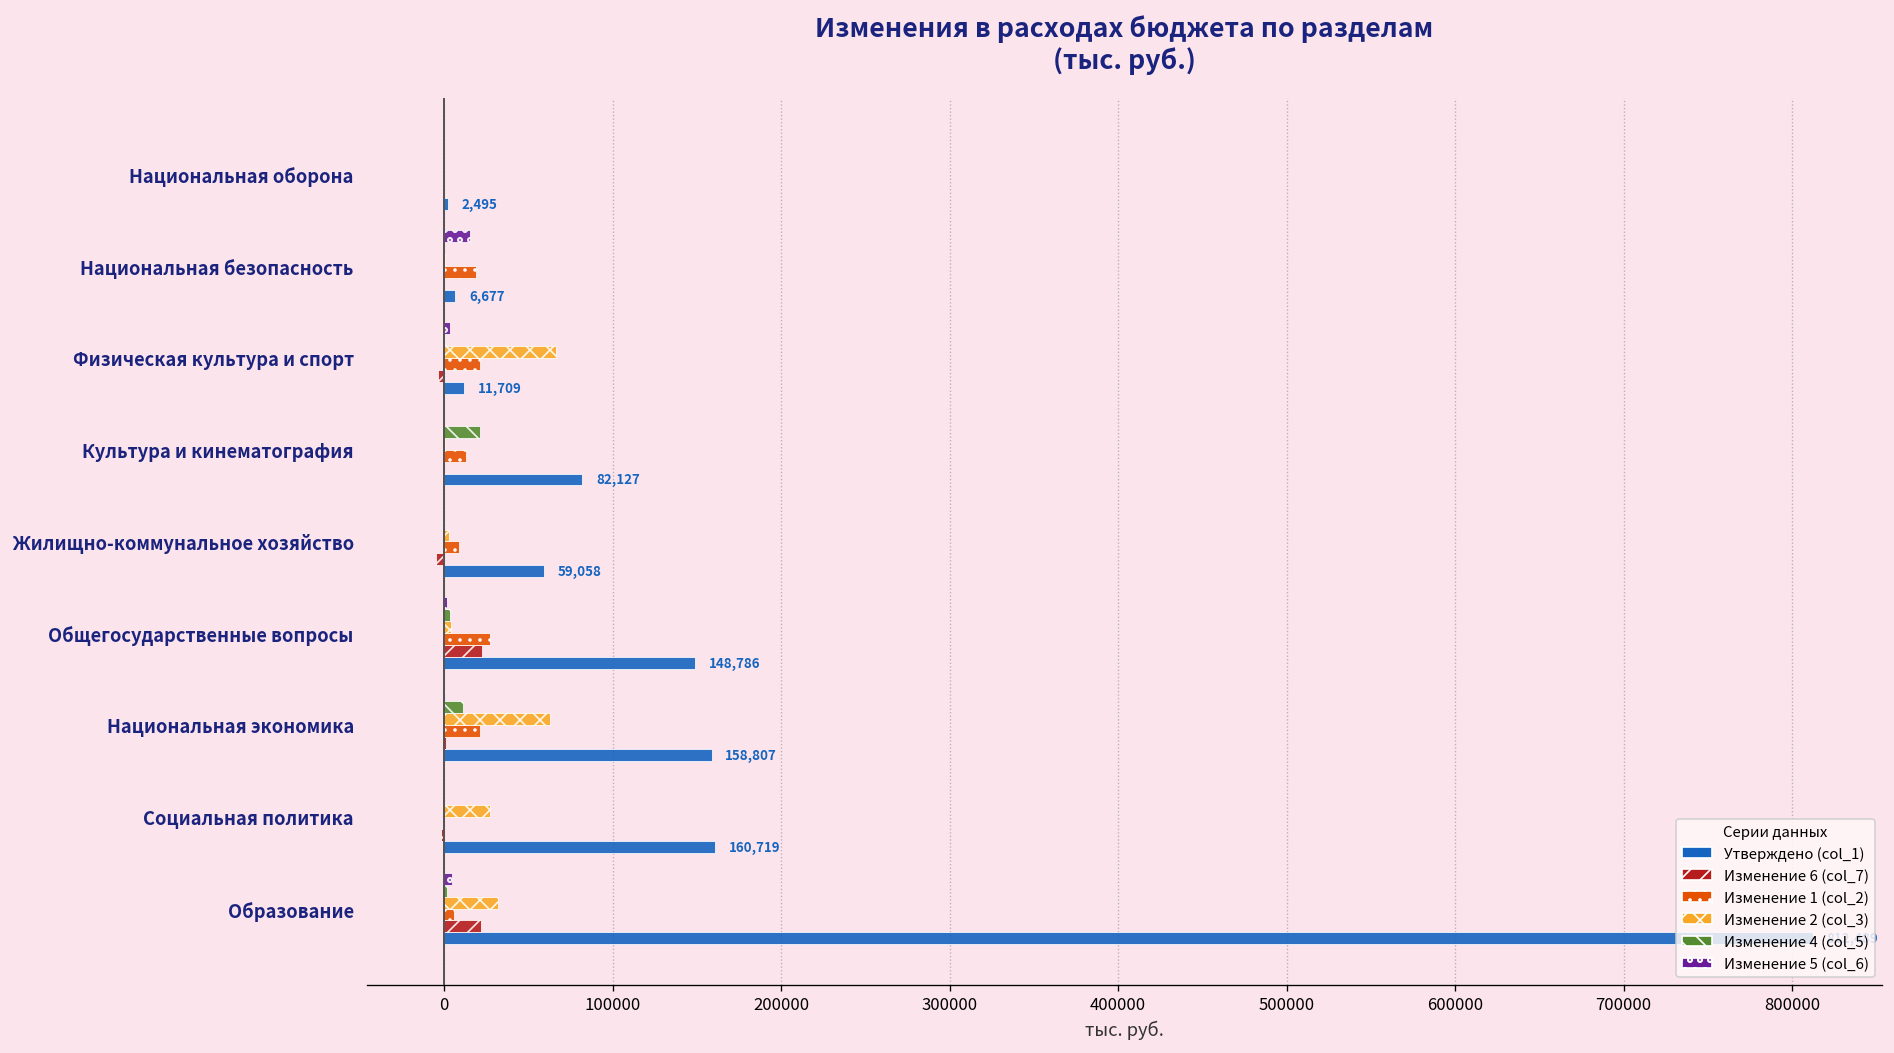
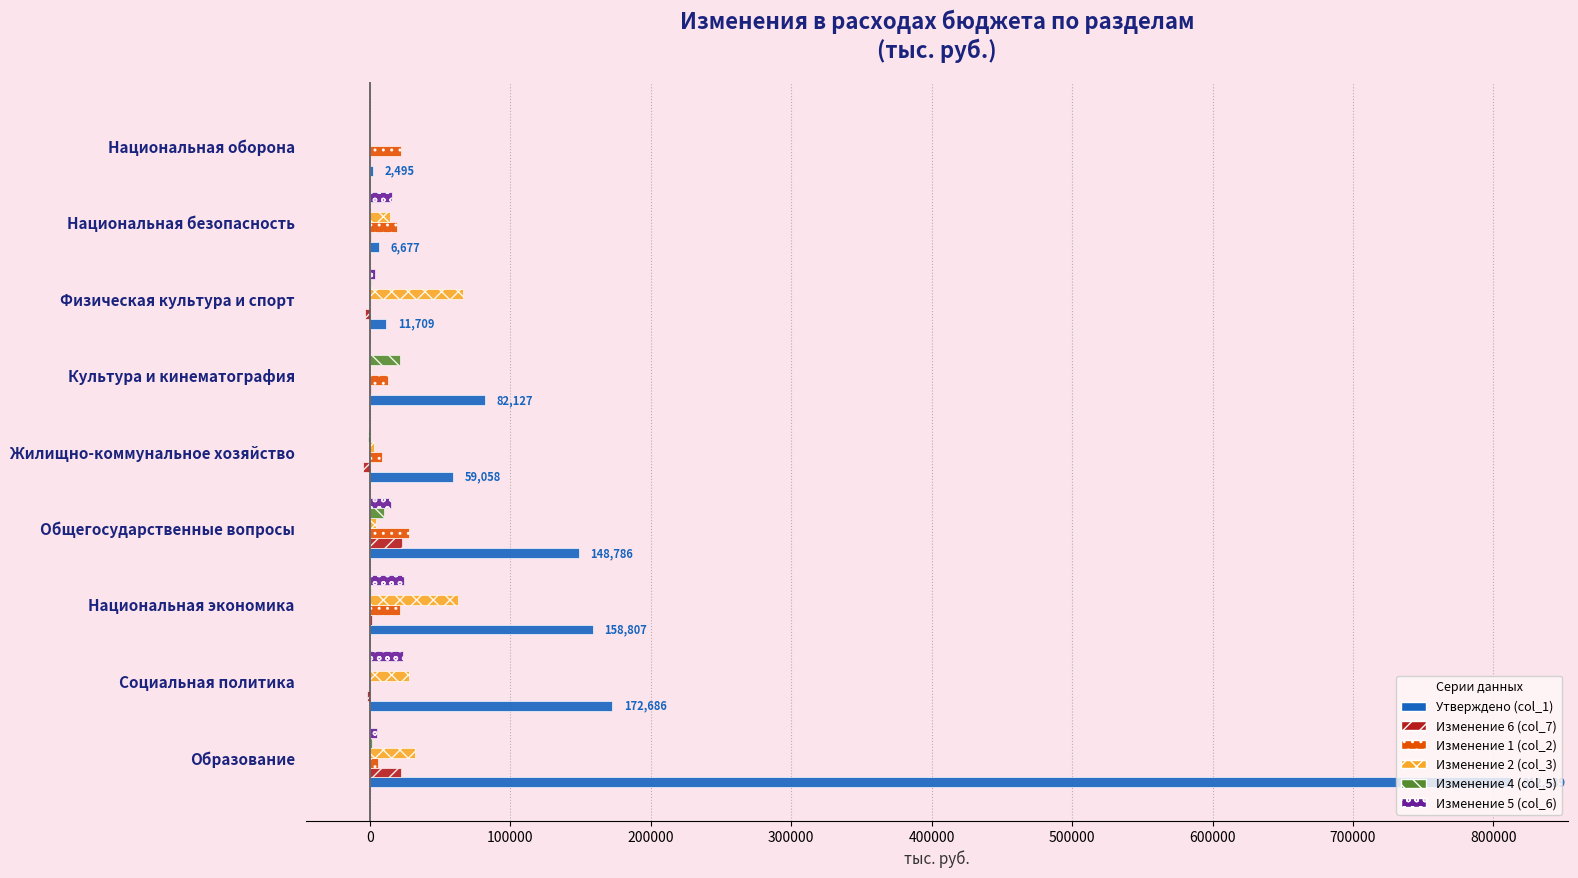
Изменение 1 (col_2), Национальная оборона: 0 -> 22000
Изменение 2 (col_3), Национальная безопасность: 0 -> 15000
Изменение 1 (col_2), Физическая культура и спорт: 21000 -> 0
Изменение 5 (col_6), Общегосударственные вопросы: 2000 -> 15000
Изменение 4 (col_5), Общегосударственные вопросы: 3000 -> 10000
Изменение 5 (col_6), Национальная экономика: 0 -> 24000
Изменение 4 (col_5), Национальная экономика: 11000 -> 1000
Изменение 5 (col_6), Социальная политика: 0 -> 23000
Утверждено (col_1), Социальная политика: 160,719 -> 172,686
